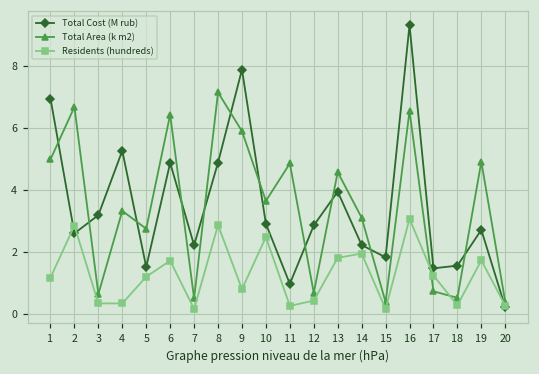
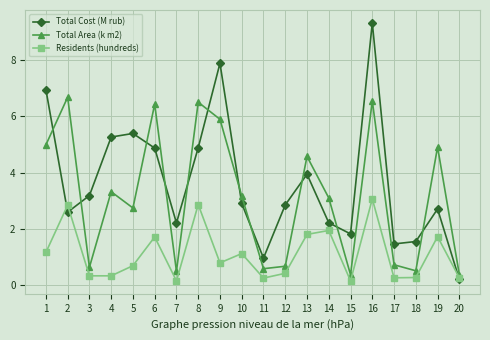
Total Cost (M rub), 5: 1.5 -> 5.4
Residents (hundreds), 5: 1.2 -> 0.7
Total Area (k m2), 8: 7.1 -> 6.5
Total Area (k m2), 10: 3.6 -> 3.2
Residents (hundreds), 10: 2.5 -> 1.1
Total Area (k m2), 11: 4.9 -> 0.6
Residents (hundreds), 17: 1.2 -> 0.3
